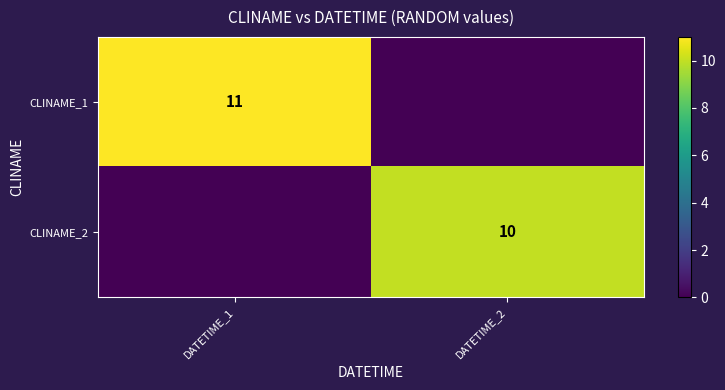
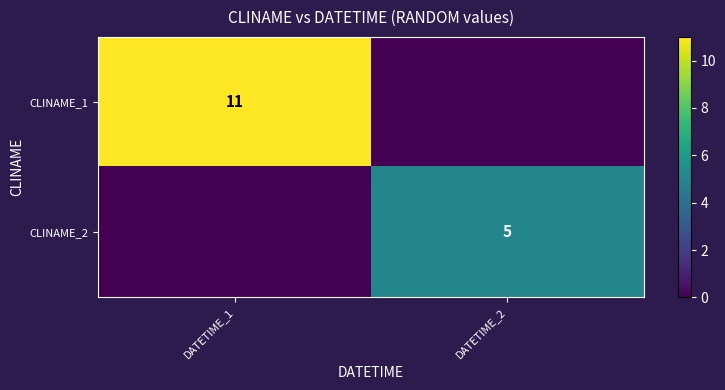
CLINAME_2, DATETIME_2: 10 -> 5
